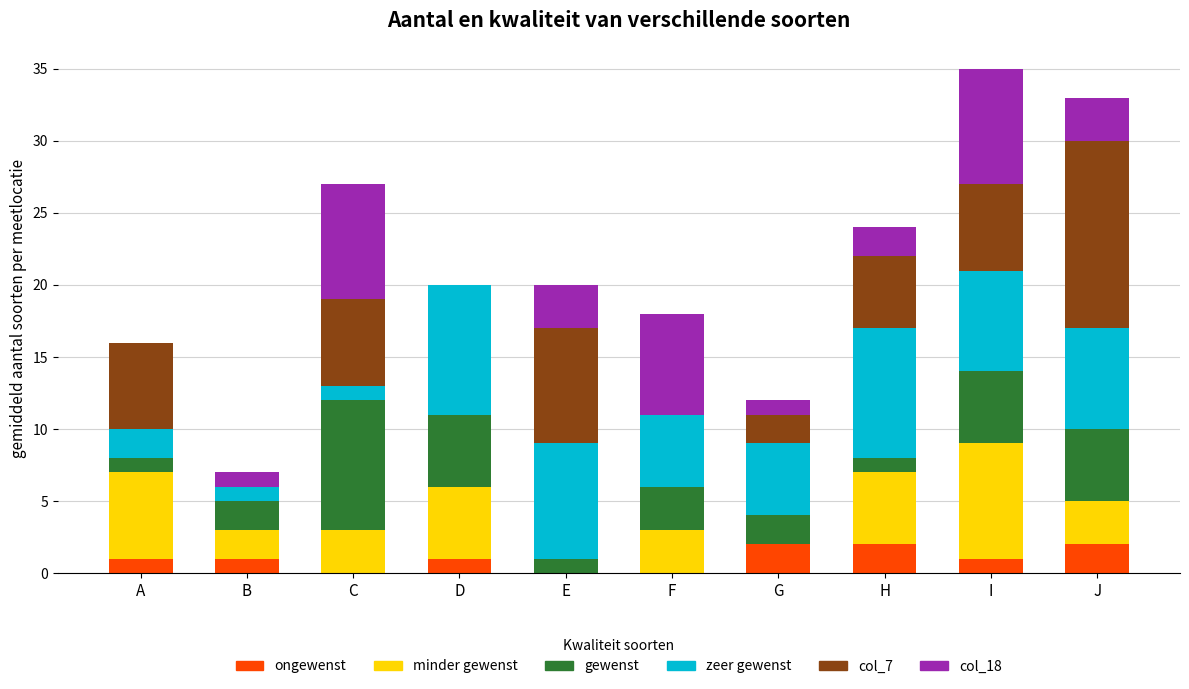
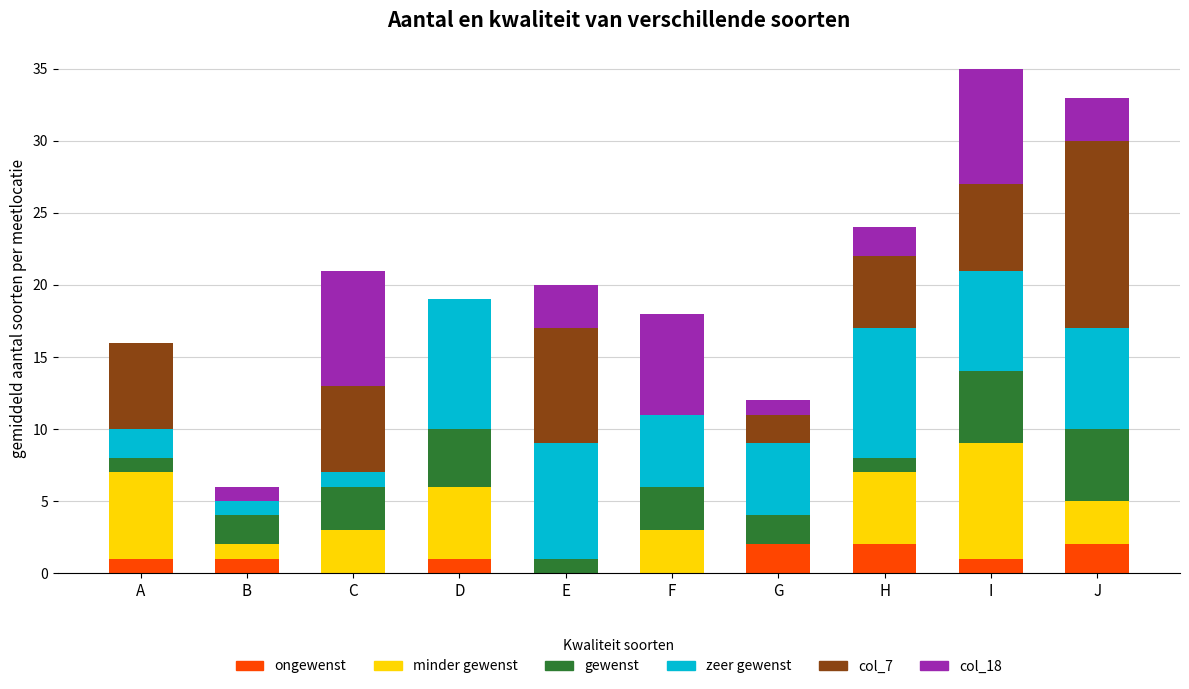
minder gewenst, B: 2 -> 1
gewenst, C: 9 -> 3
gewenst, D: 5 -> 4
